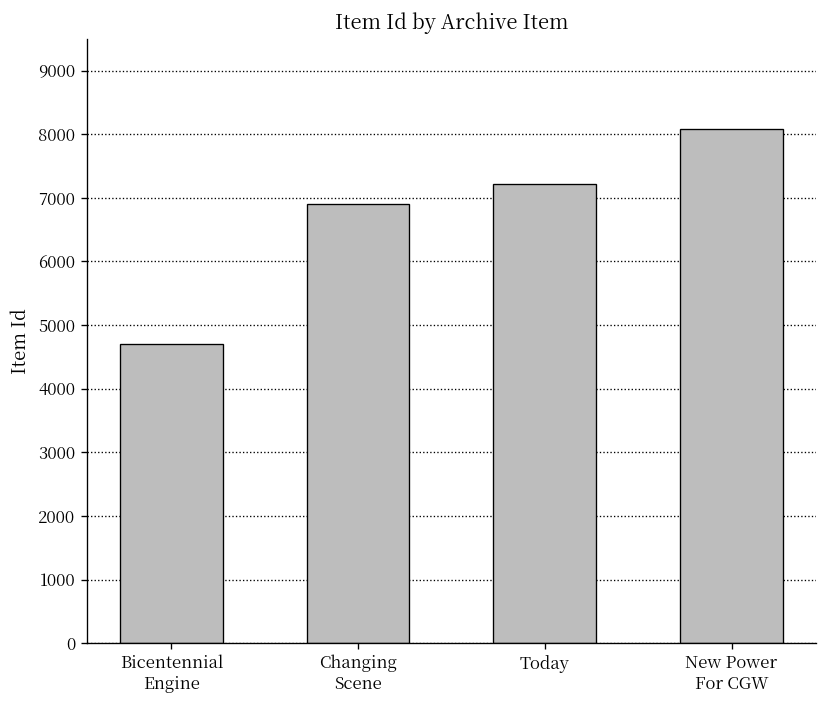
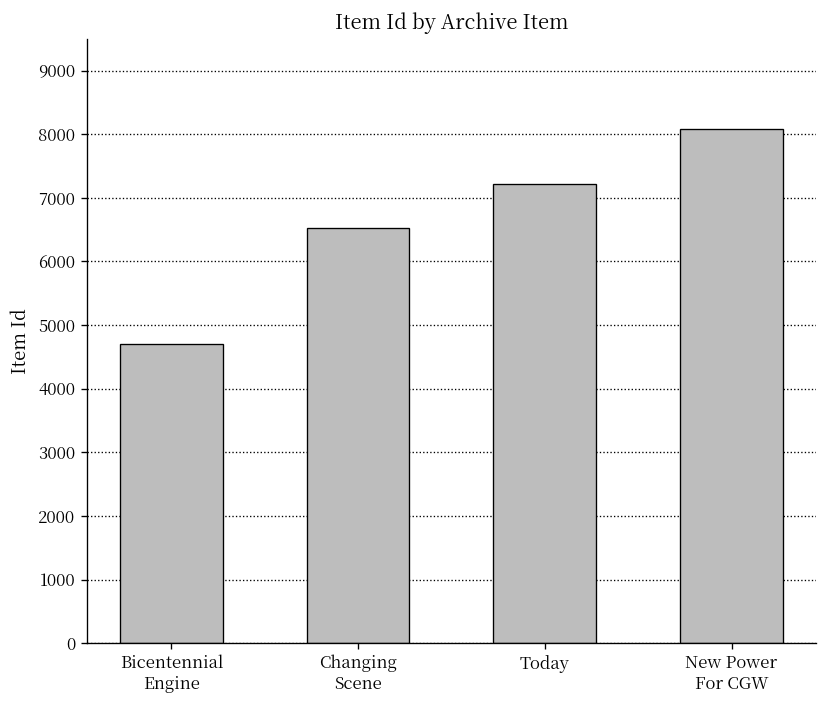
Changing Scene: 6900 -> 6500
